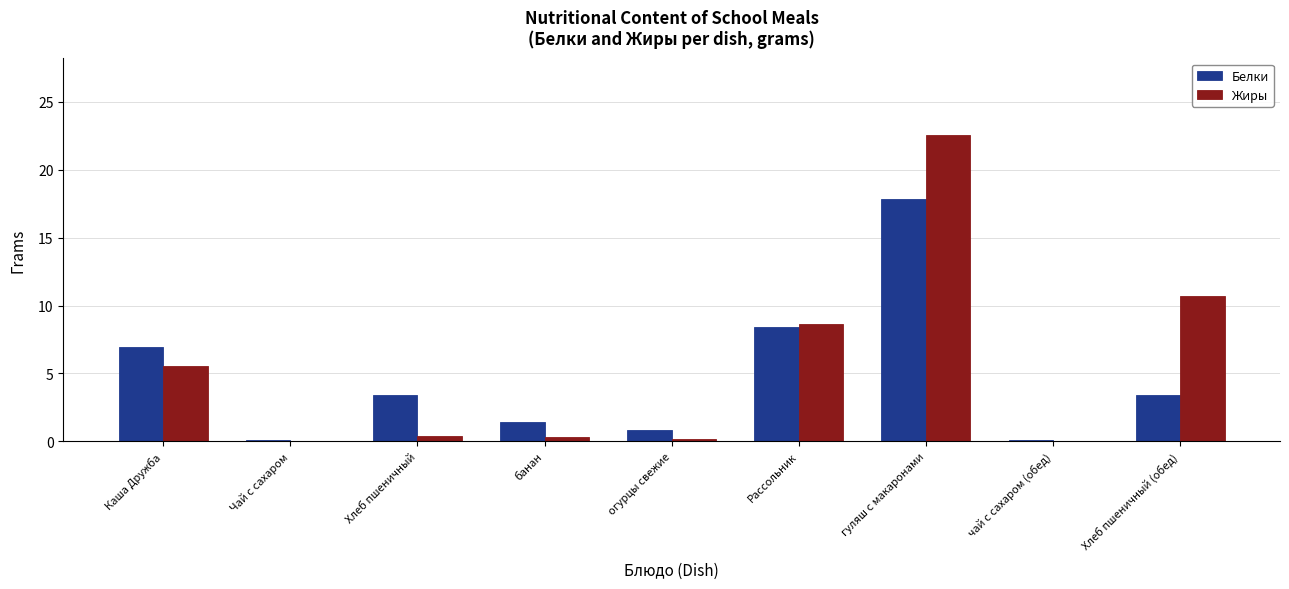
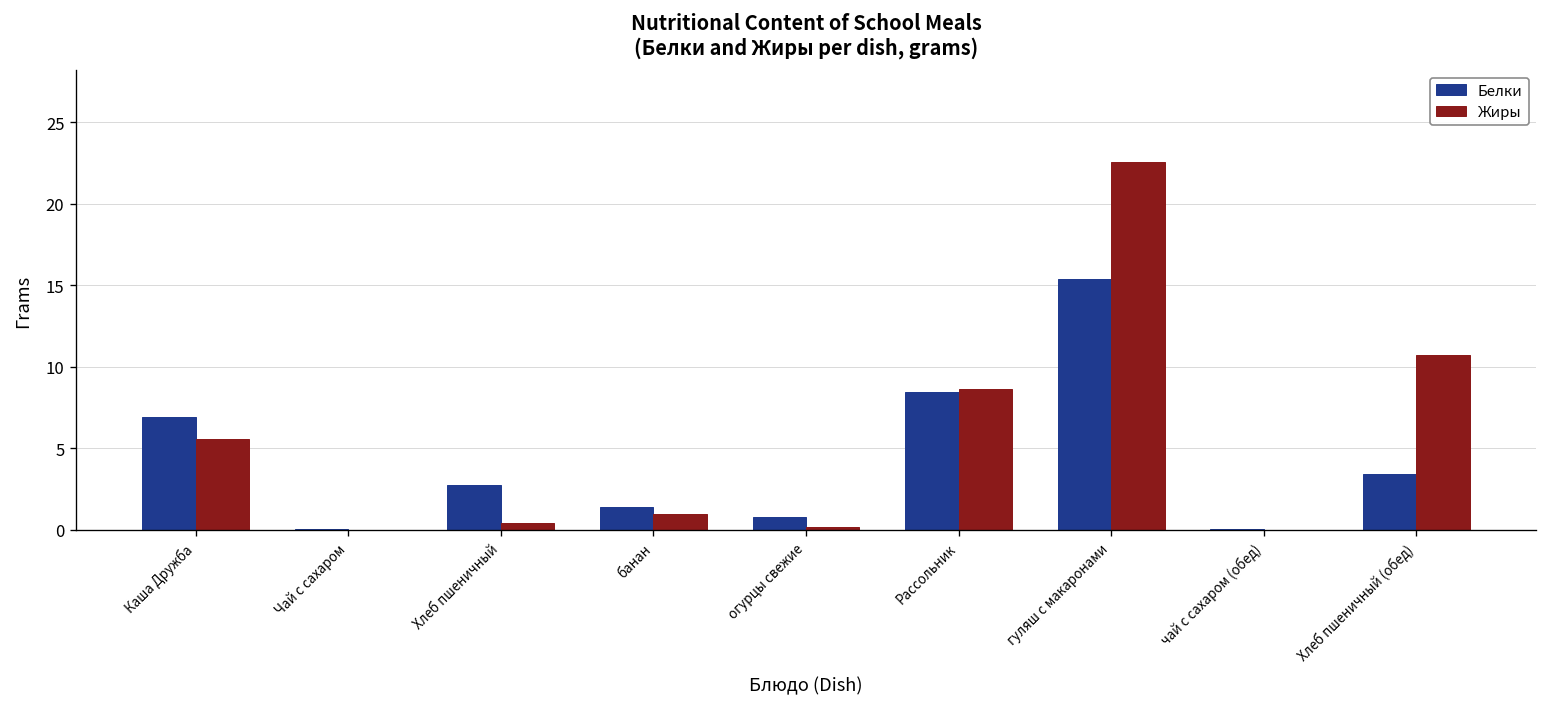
Белки, Хлеб пшеничный: 3.4 -> 2.8
Жиры, банан: 0.3 -> 1.0
Белки, гуляш с макаронами: 17.8 -> 15.4
